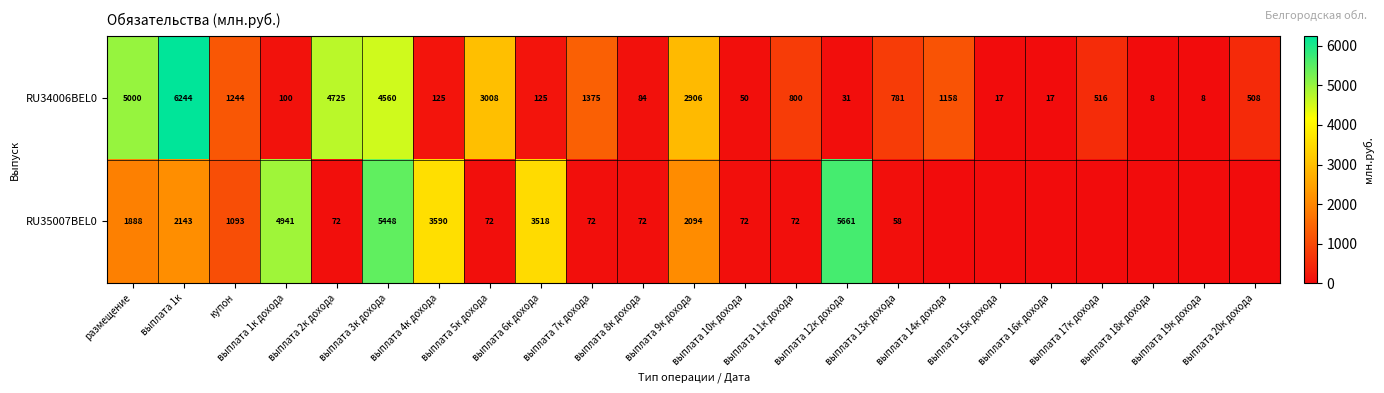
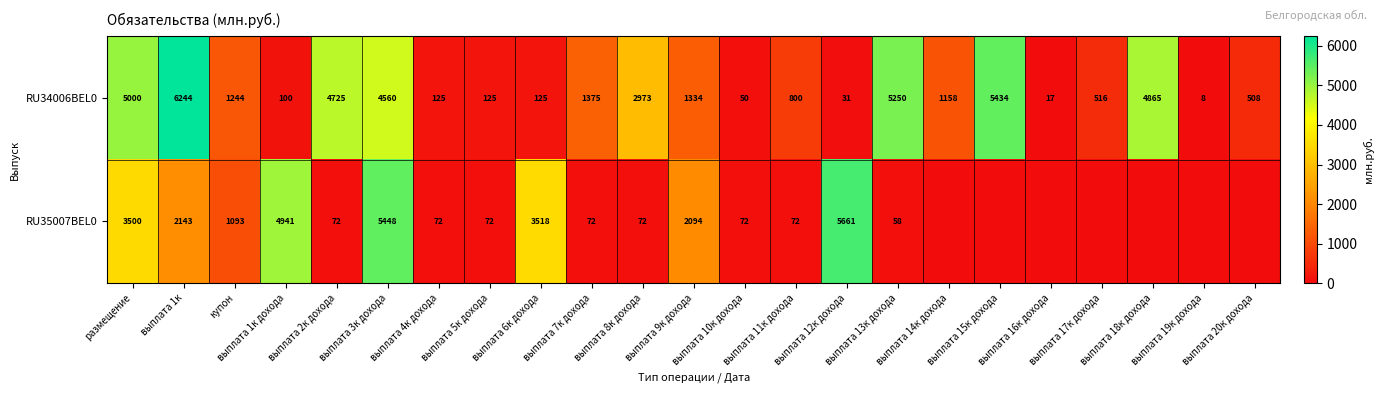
RU34006BEL0, выплата 5к дохода: 3008 -> 125
RU34006BEL0, выплата 8к дохода: 84 -> 2973
RU34006BEL0, выплата 9к дохода: 2906 -> 1334
RU34006BEL0, выплата 13к дохода: 781 -> 5250
RU34006BEL0, выплата 15к дохода: 17 -> 5434
RU34006BEL0, выплата 18к дохода: 8 -> 4865
RU35007BEL0, размещение: 1888 -> 3500
RU35007BEL0, выплата 4к дохода: 3590 -> 72
